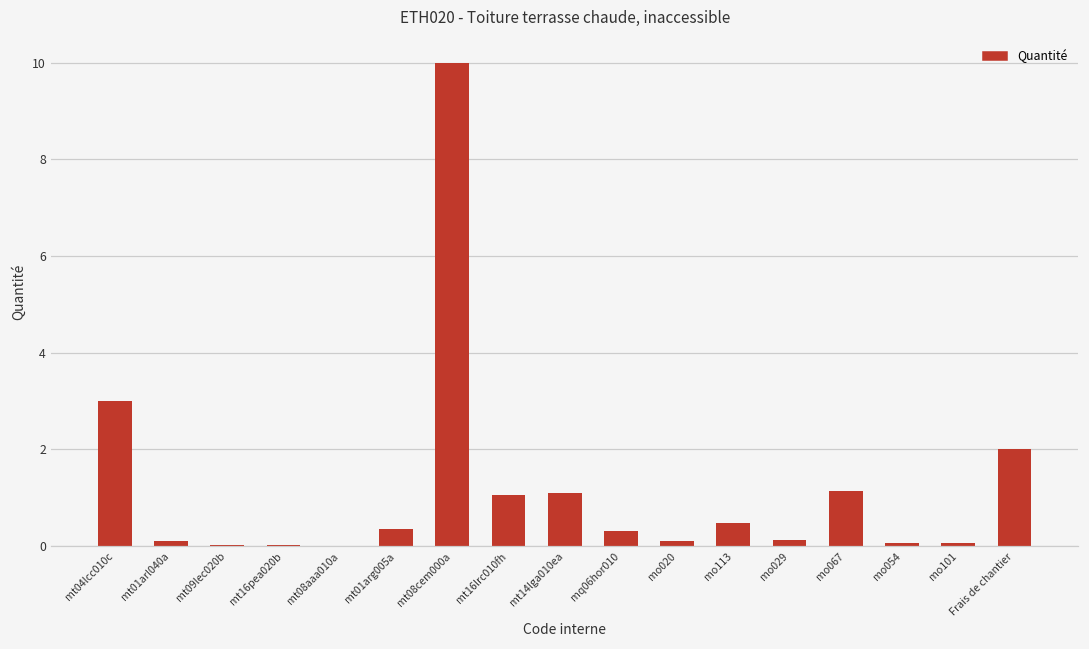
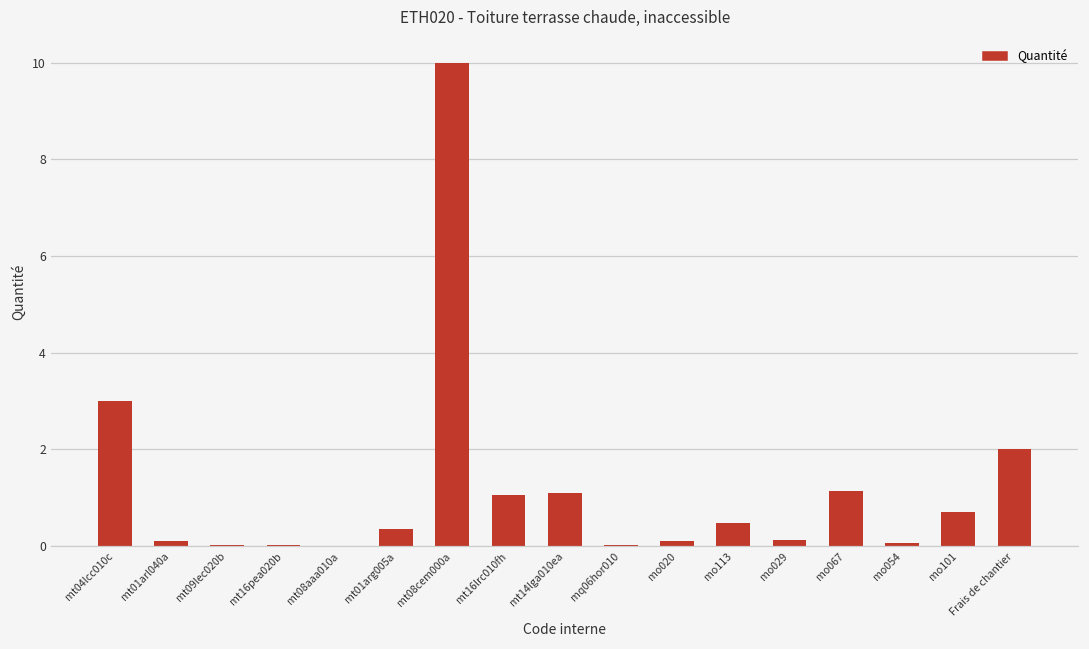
mq06hor010: 0.3 -> 0.0
mo101: 0.1 -> 0.7
